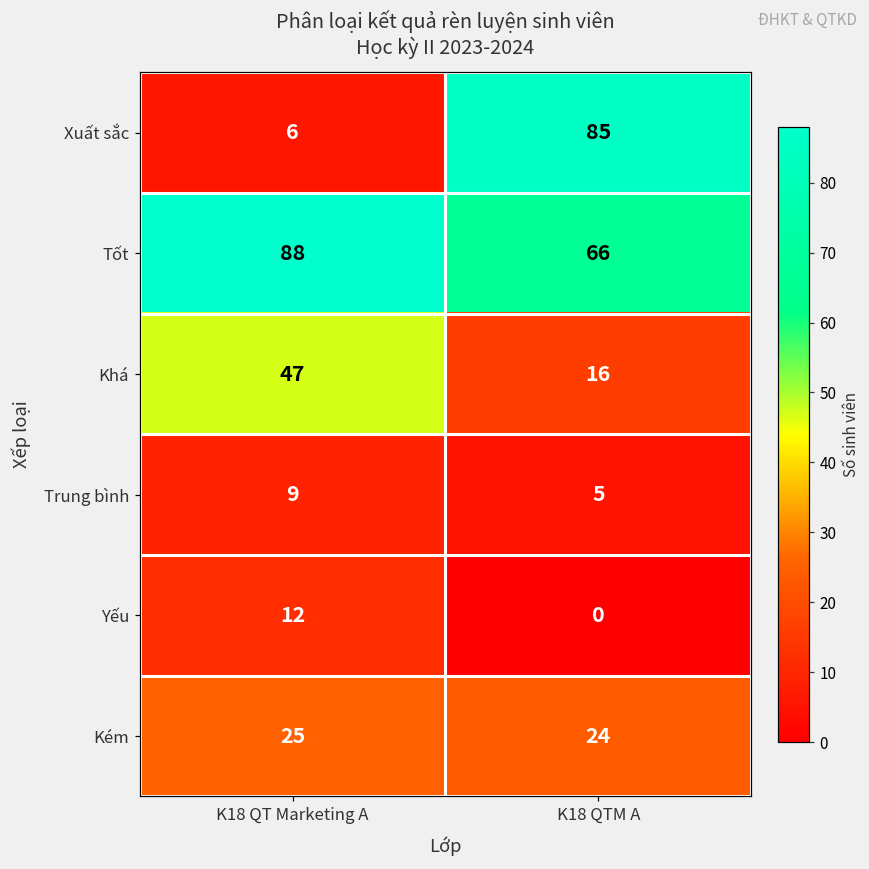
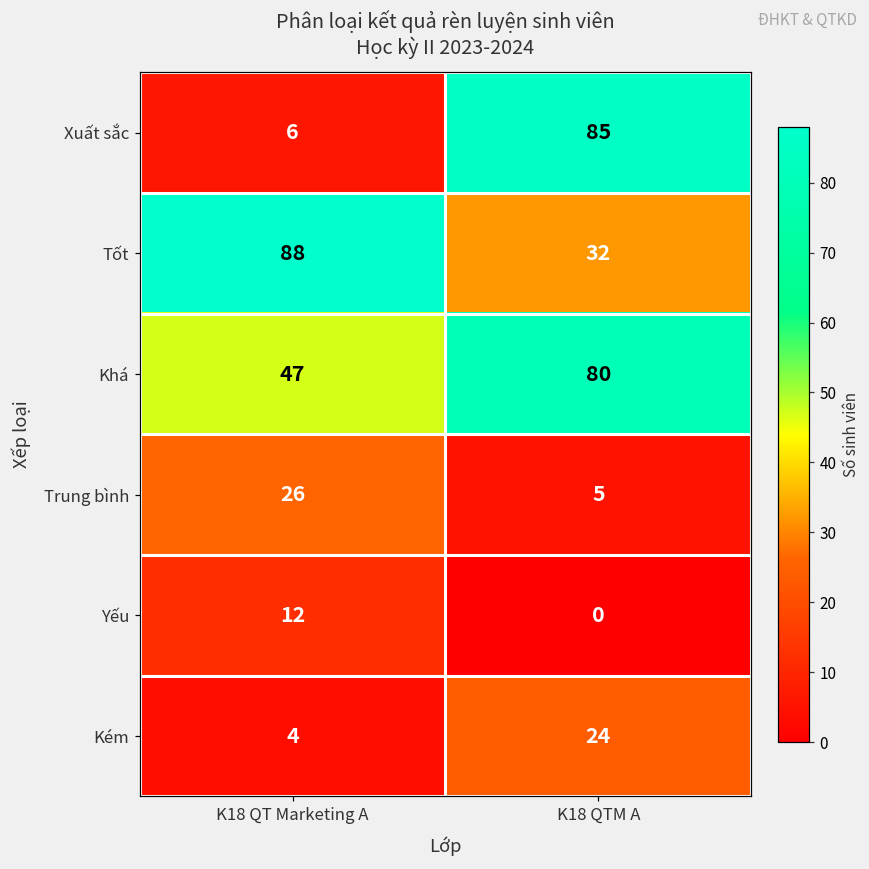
Tốt, K18 QTM A: 66 -> 32
Khá, K18 QTM A: 16 -> 80
Trung bình, K18 QT Marketing A: 9 -> 26
Kém, K18 QT Marketing A: 25 -> 4
